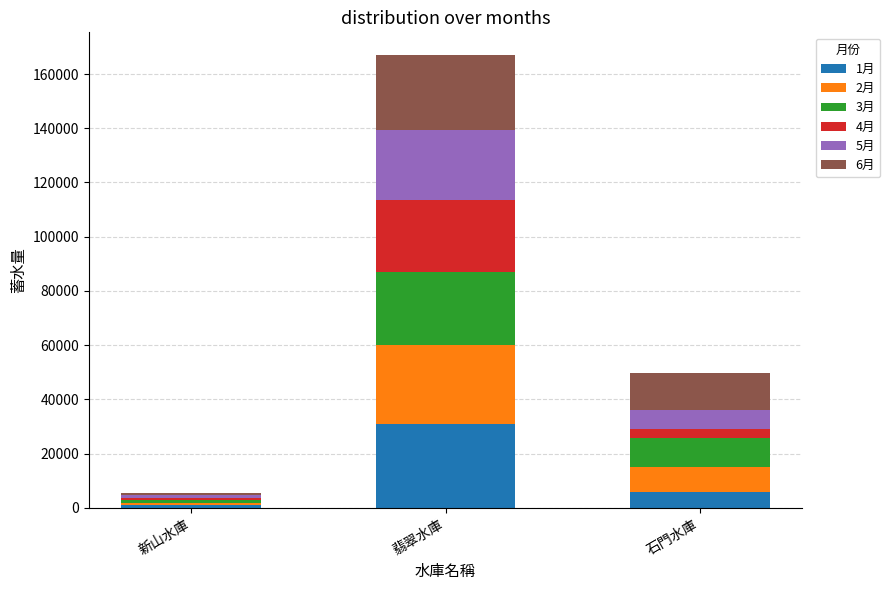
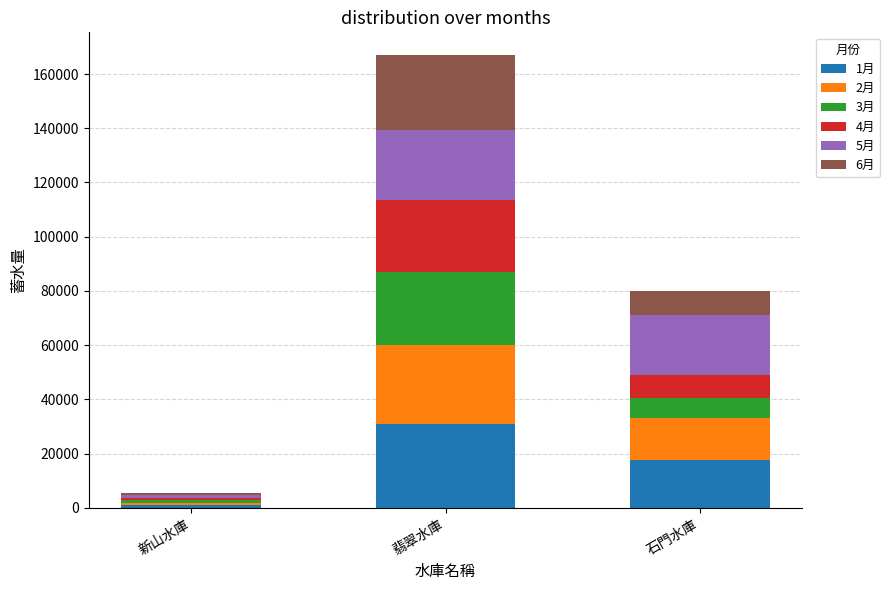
1月, 石門水庫: 6000 -> 18000
2月, 石門水庫: 9000 -> 15000
3月, 石門水庫: 11000 -> 7000
4月, 石門水庫: 4000 -> 8000
5月, 石門水庫: 7000 -> 22000
6月, 石門水庫: 13000 -> 9000
